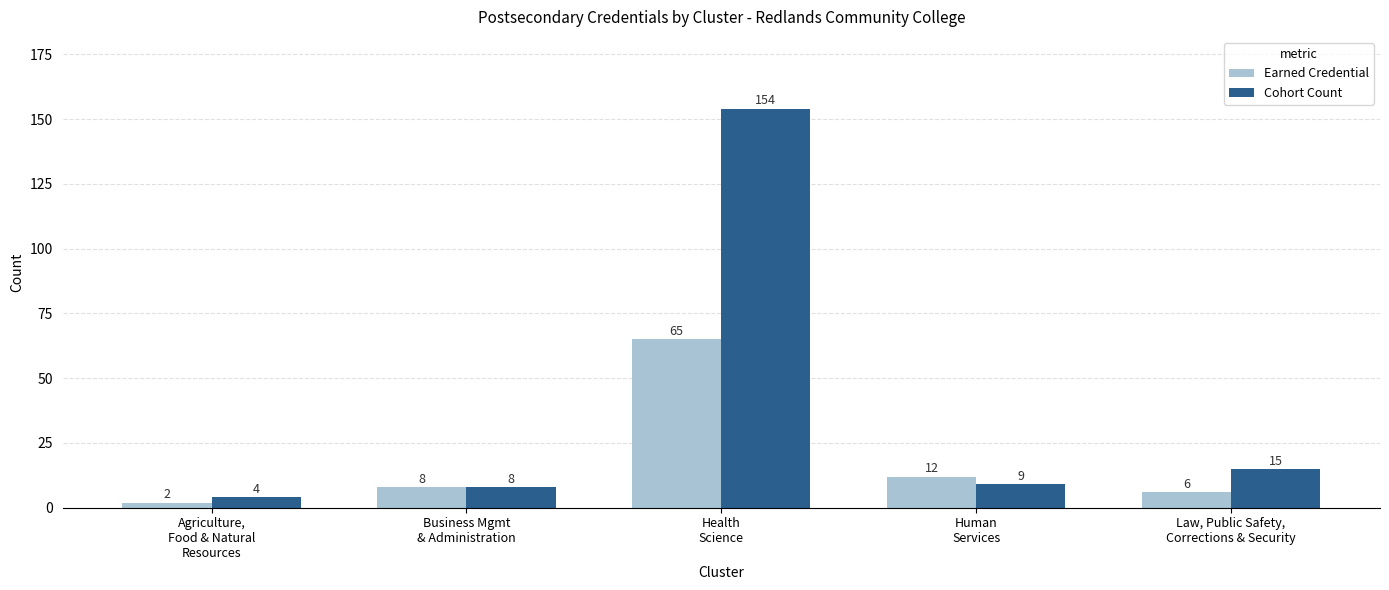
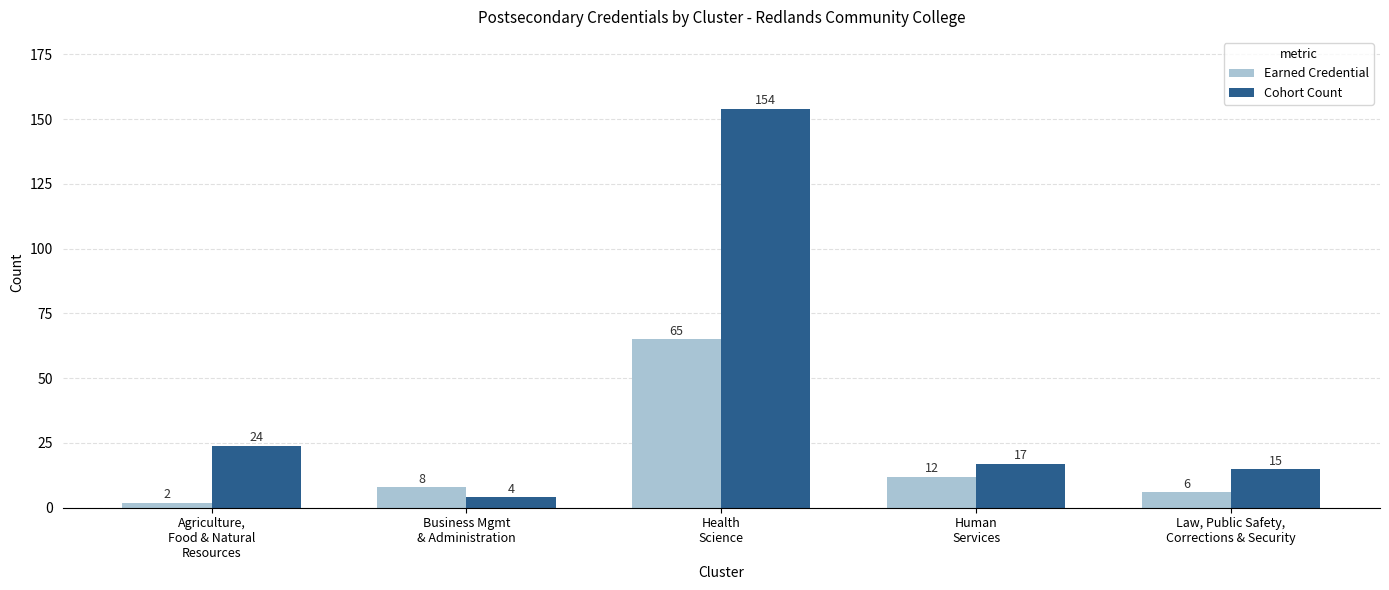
Cohort Count, Agriculture, Food & Natural Resources: 4 -> 24
Cohort Count, Business Mgmt & Administration: 8 -> 4
Cohort Count, Human Services: 9 -> 17
